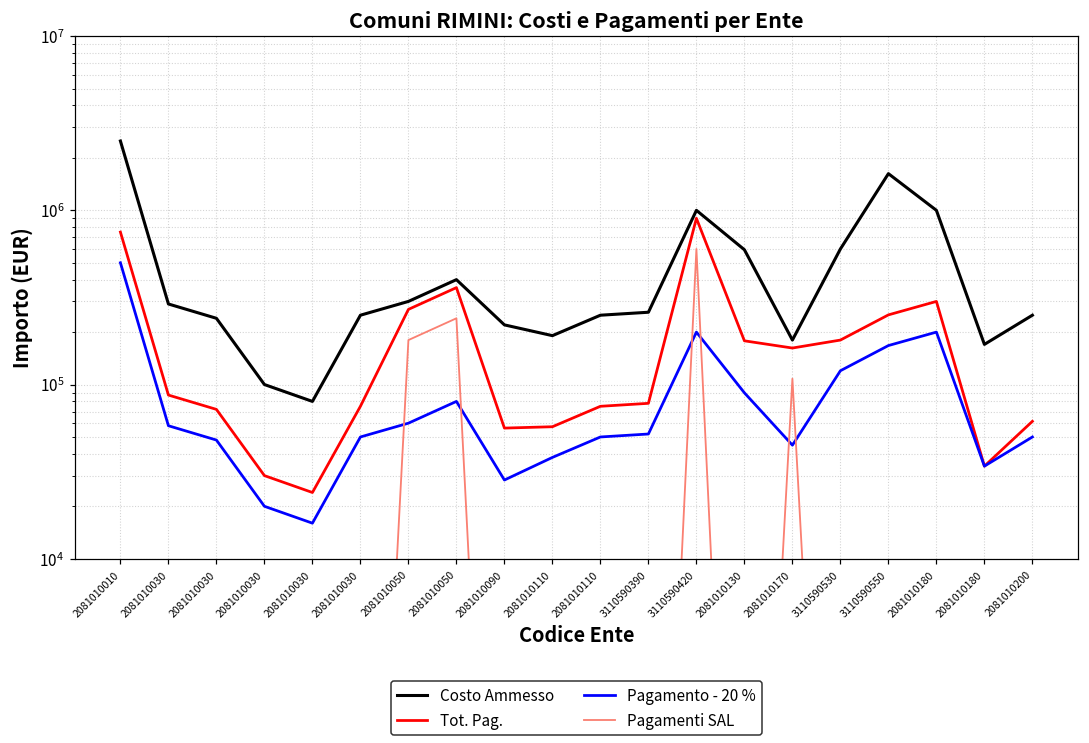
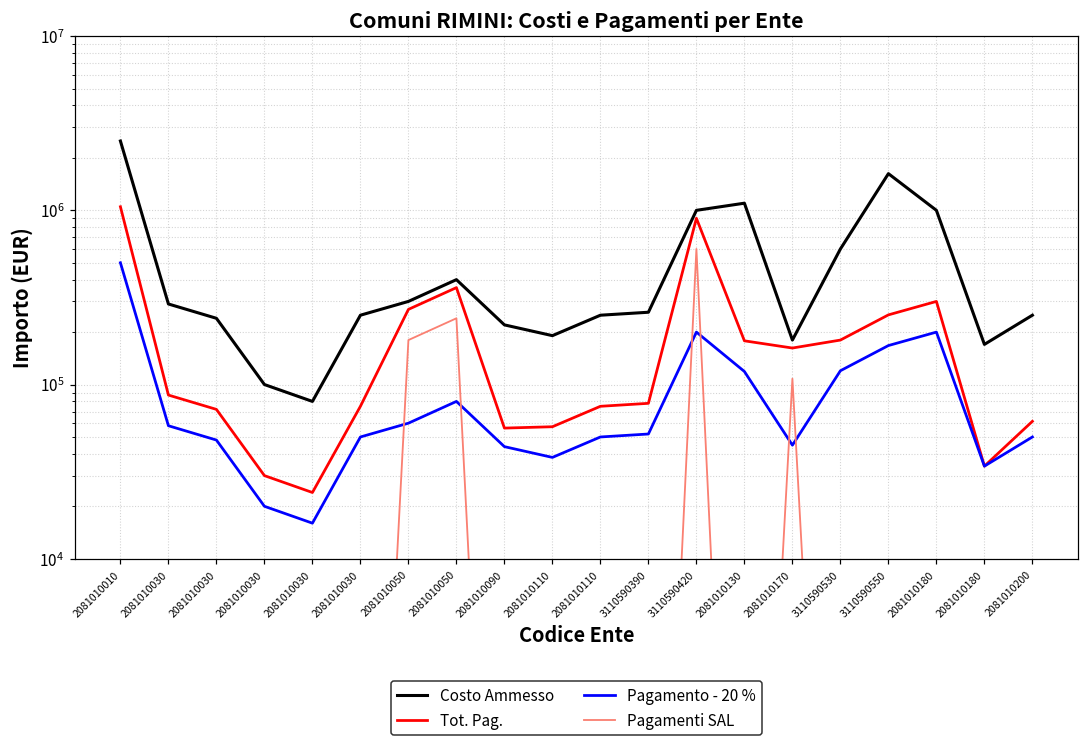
Tot. Pag., 2081010010: 800000 -> 1000000
Pagamento - 20 %, 2081010090: 28000 -> 44000
Costo Ammesso, 2081010130: 590000 -> 1100000
Pagamento - 20 %, 2081010130: 90000 -> 120000
